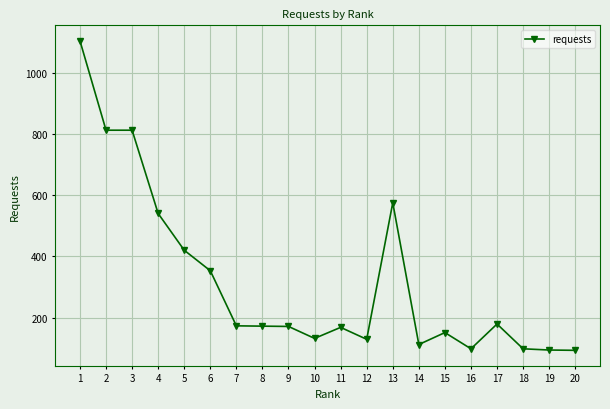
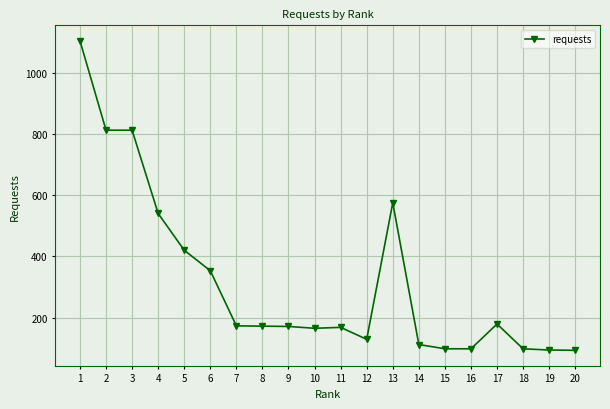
10: 130 -> 170
15: 150 -> 100
